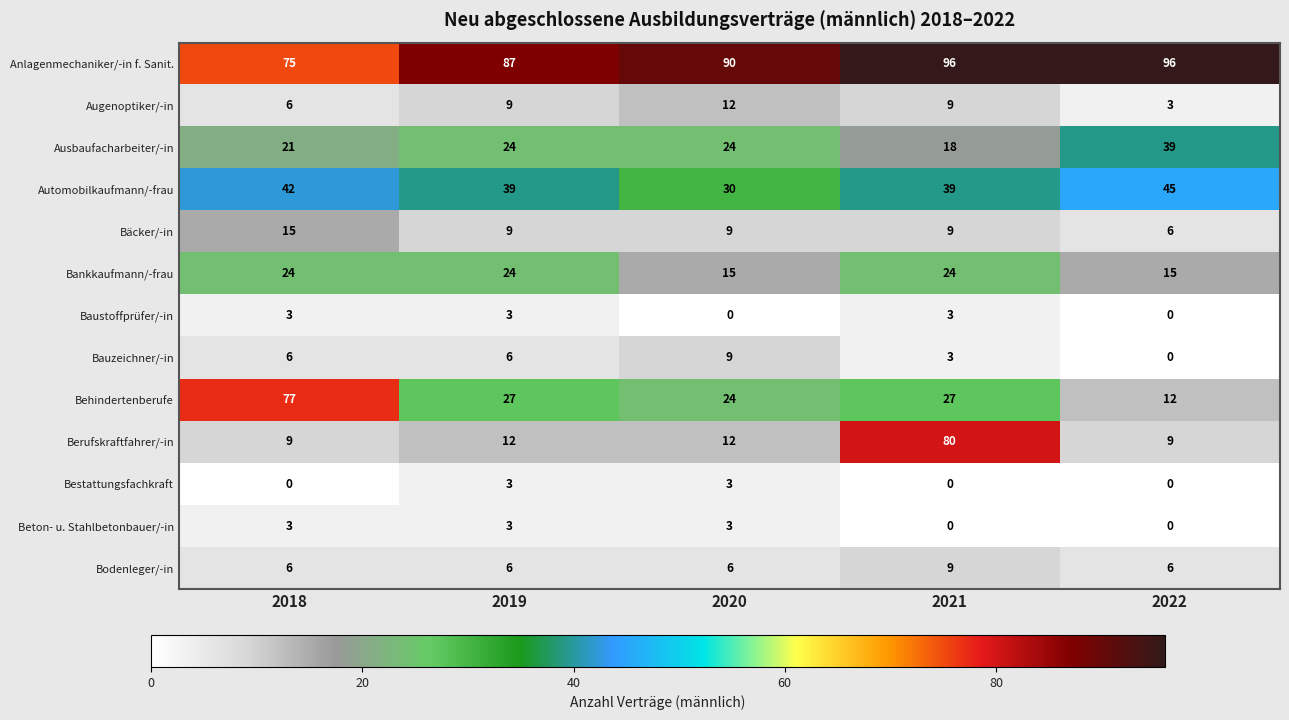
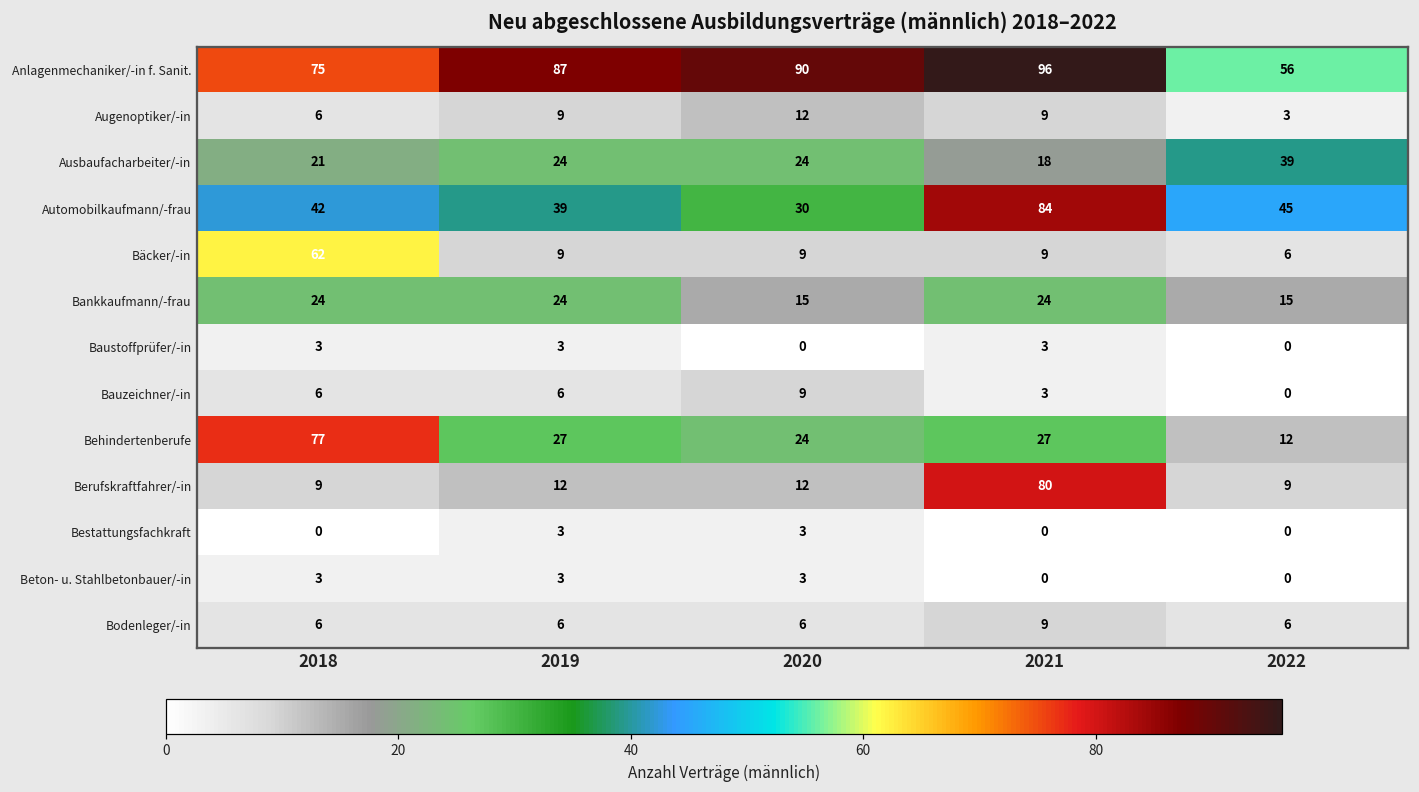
Anlagenmechaniker/-in f. Sanit., 2022: 96 -> 56
Automobilkaufmann/-frau, 2021: 39 -> 84
Bäcker/-in, 2018: 15 -> 62
